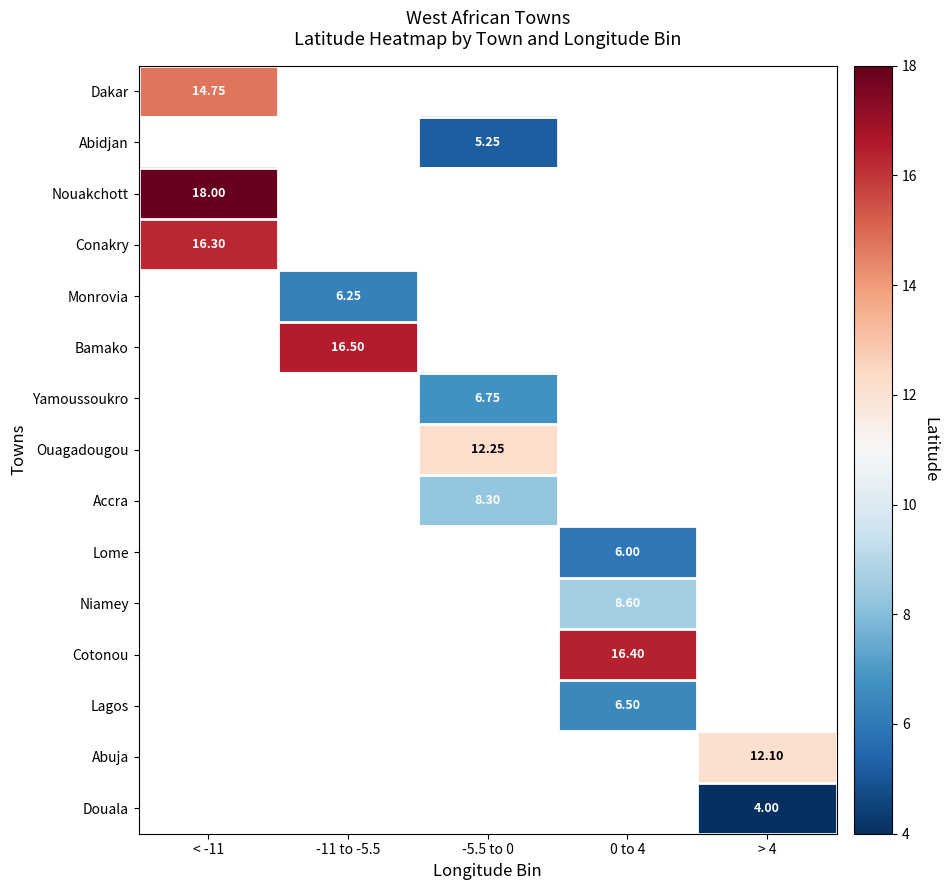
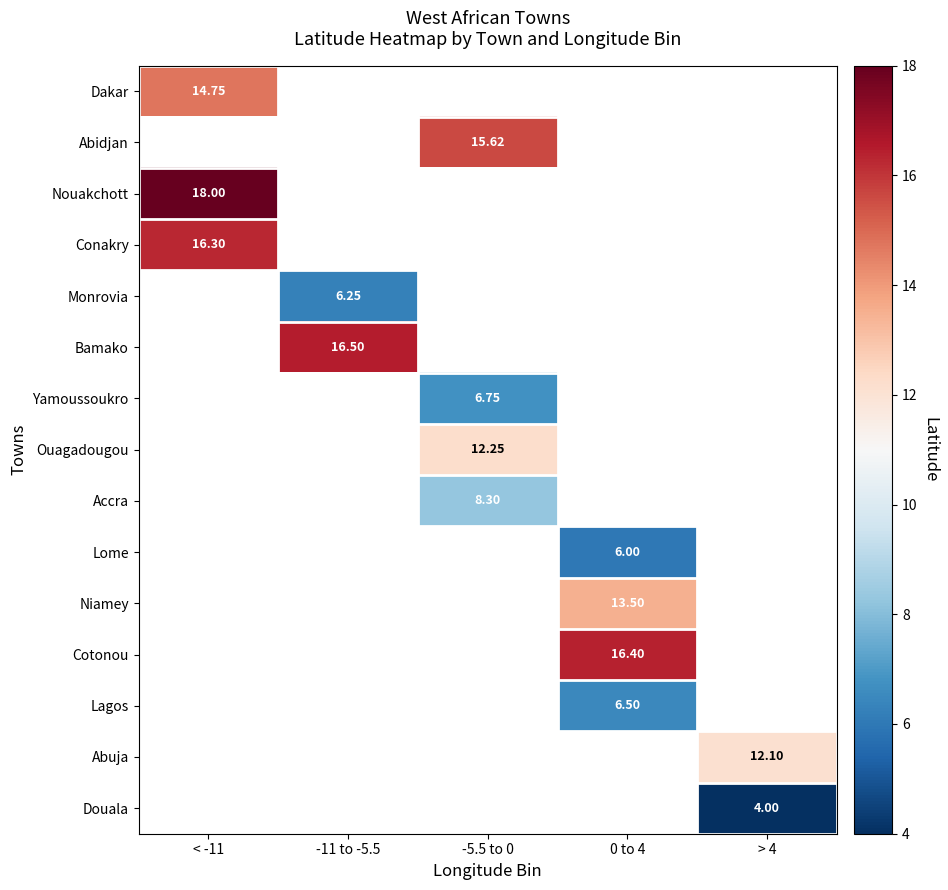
Abidjan, -5.5 to 0: 5.25 -> 15.62
Niamey, 0 to 4: 8.60 -> 13.50
